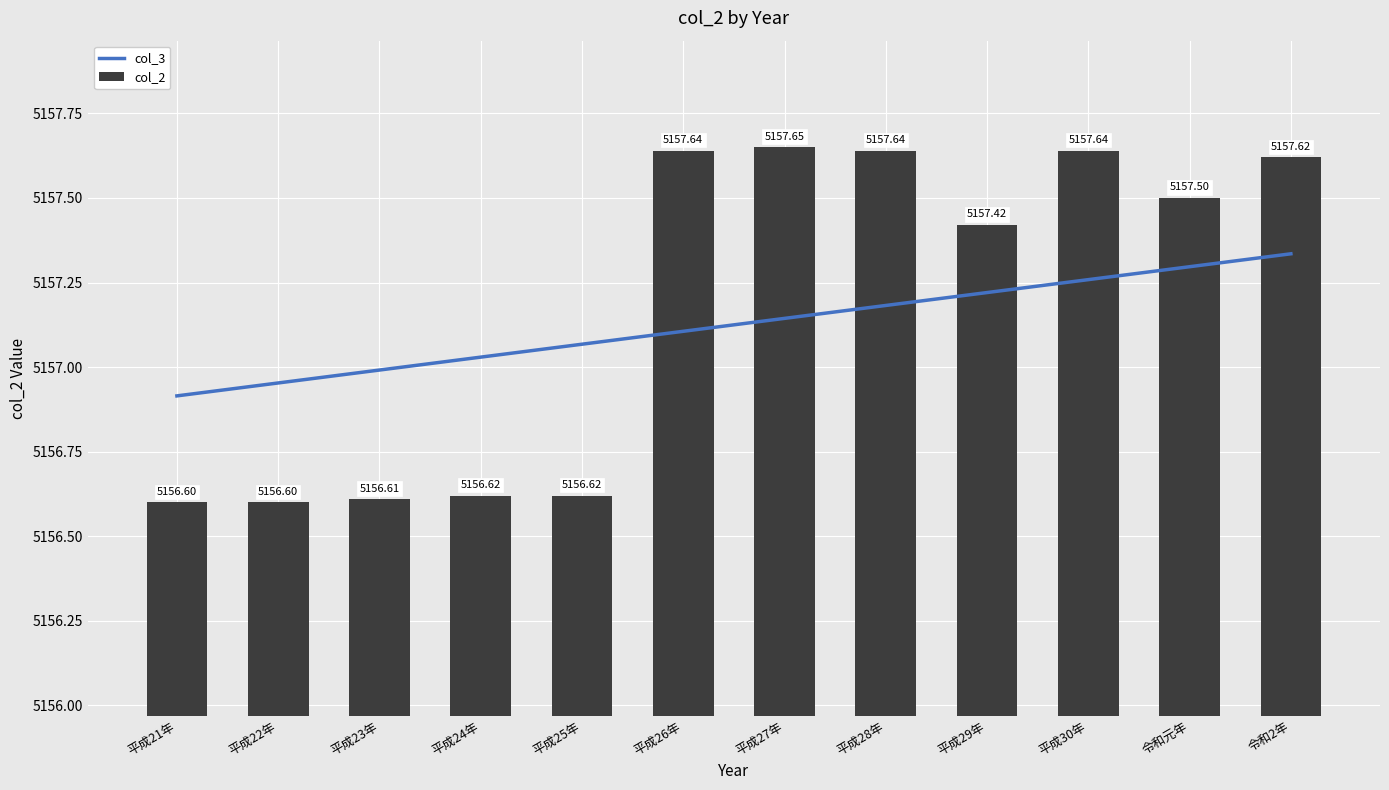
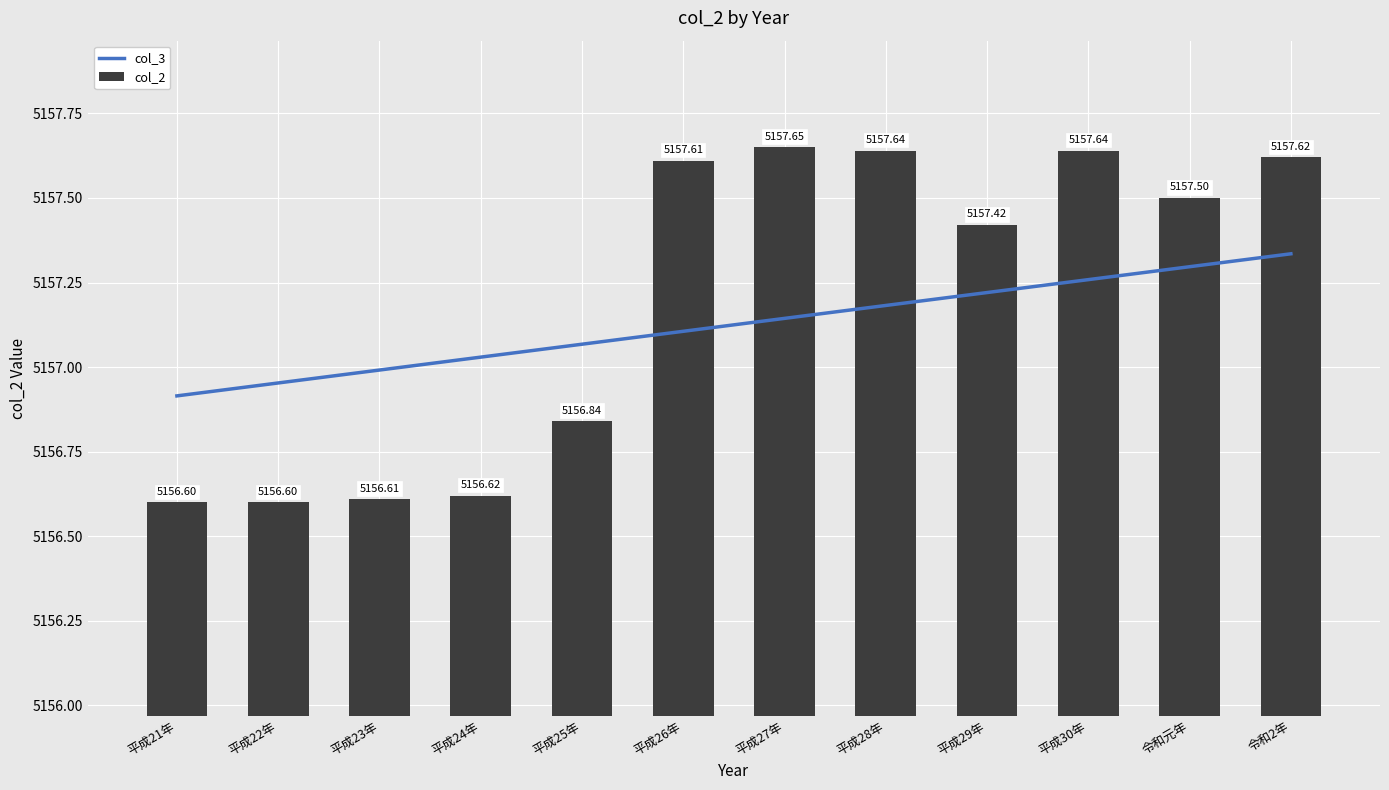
col_2, 平成25年: 5156.62 -> 5156.84
col_2, 平成26年: 5157.64 -> 5157.61
